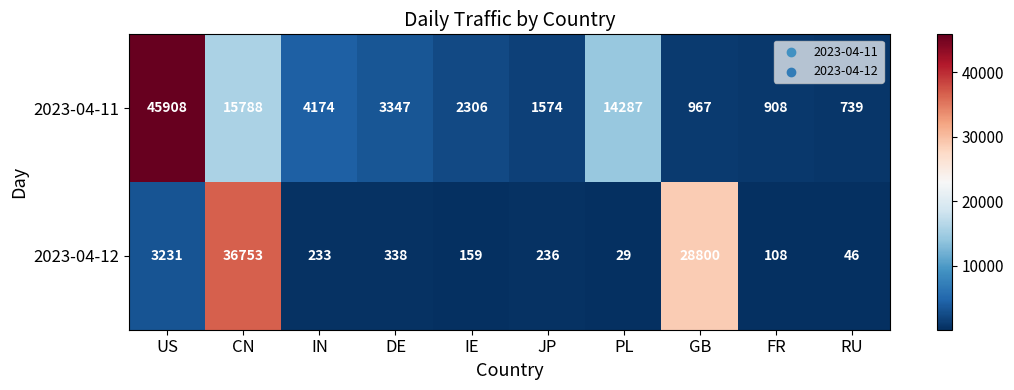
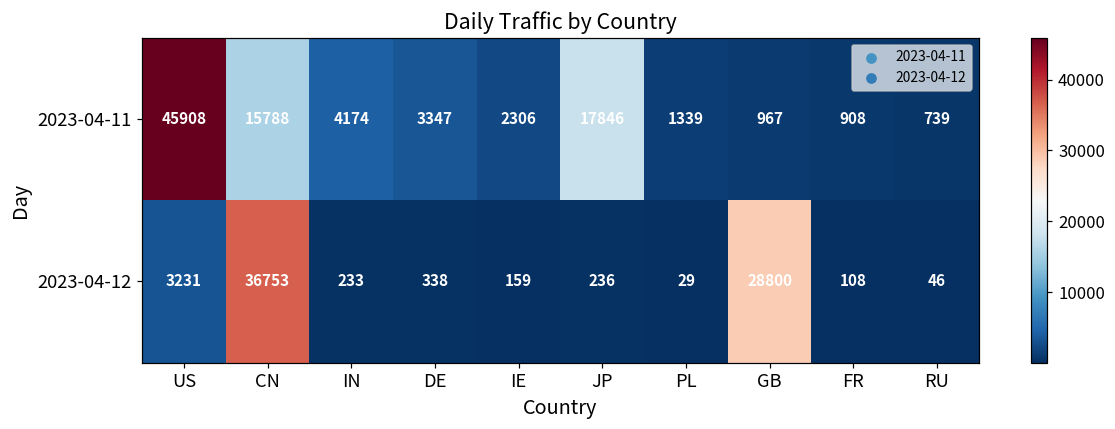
2023-04-11, JP: 1574 -> 17846
2023-04-11, PL: 14287 -> 1339
